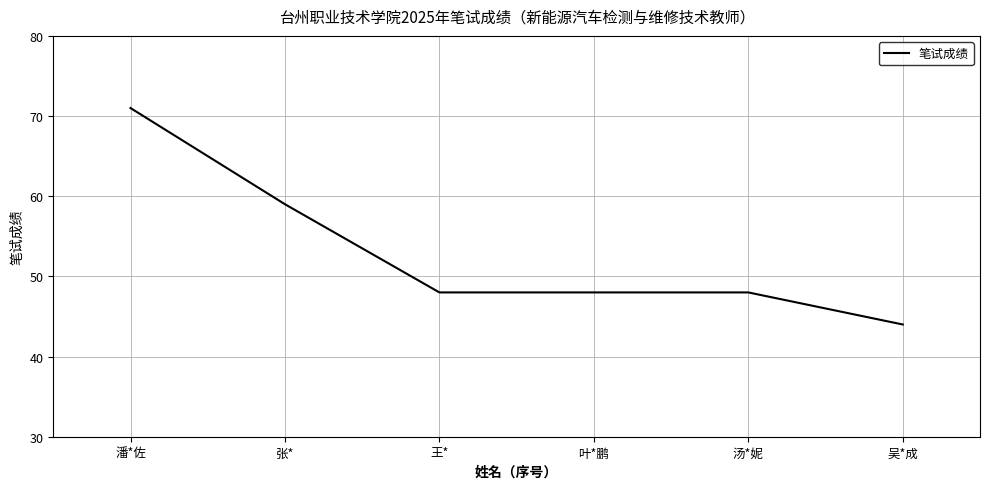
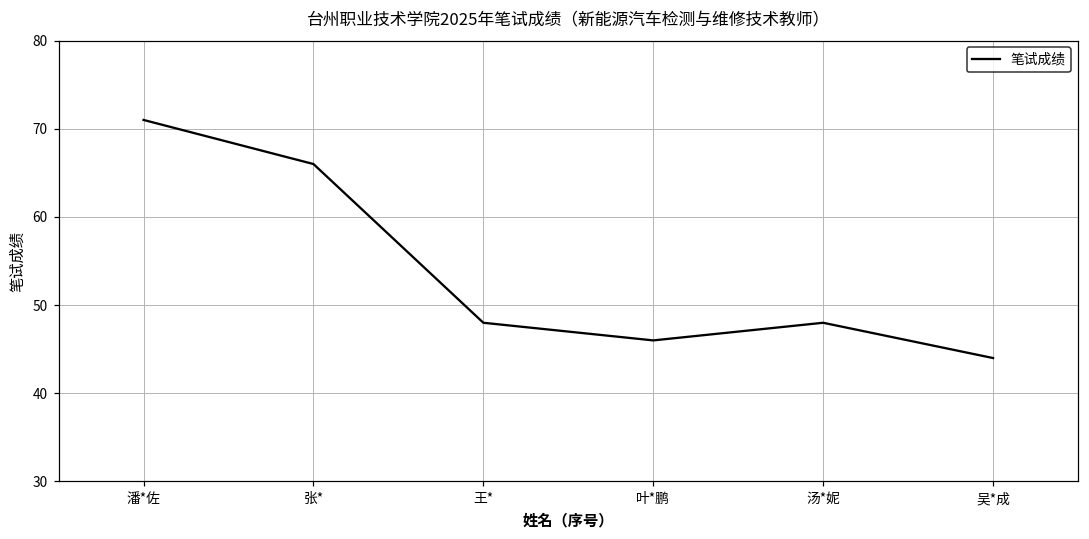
张*: 59 -> 66
叶*鹏: 48 -> 46
